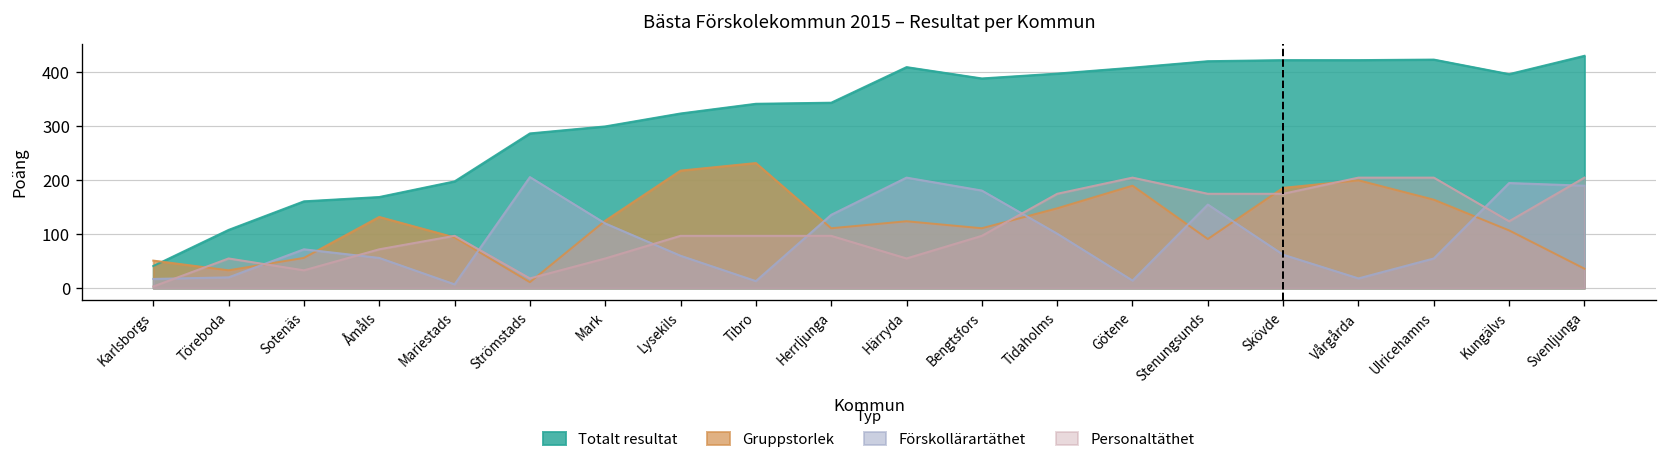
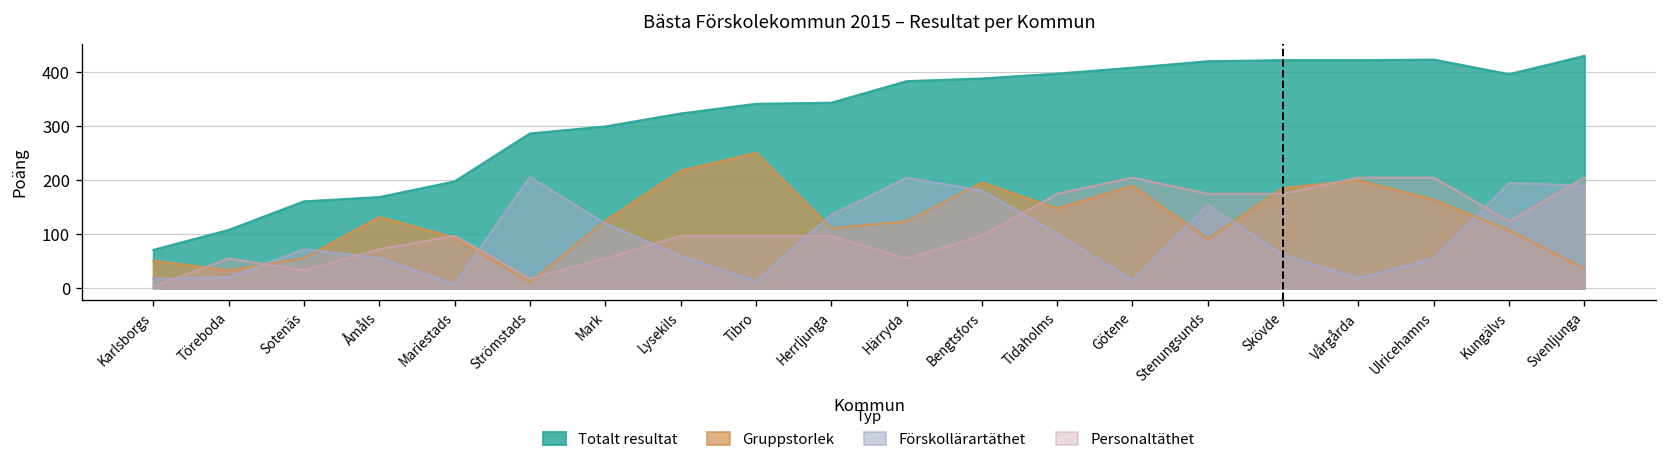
Totalt resultat, Karlsborgs: 40 -> 70
Gruppstorlek, Tibro: 230 -> 250
Totalt resultat, Härryda: 410 -> 380
Gruppstorlek, Bengtsfors: 110 -> 200
